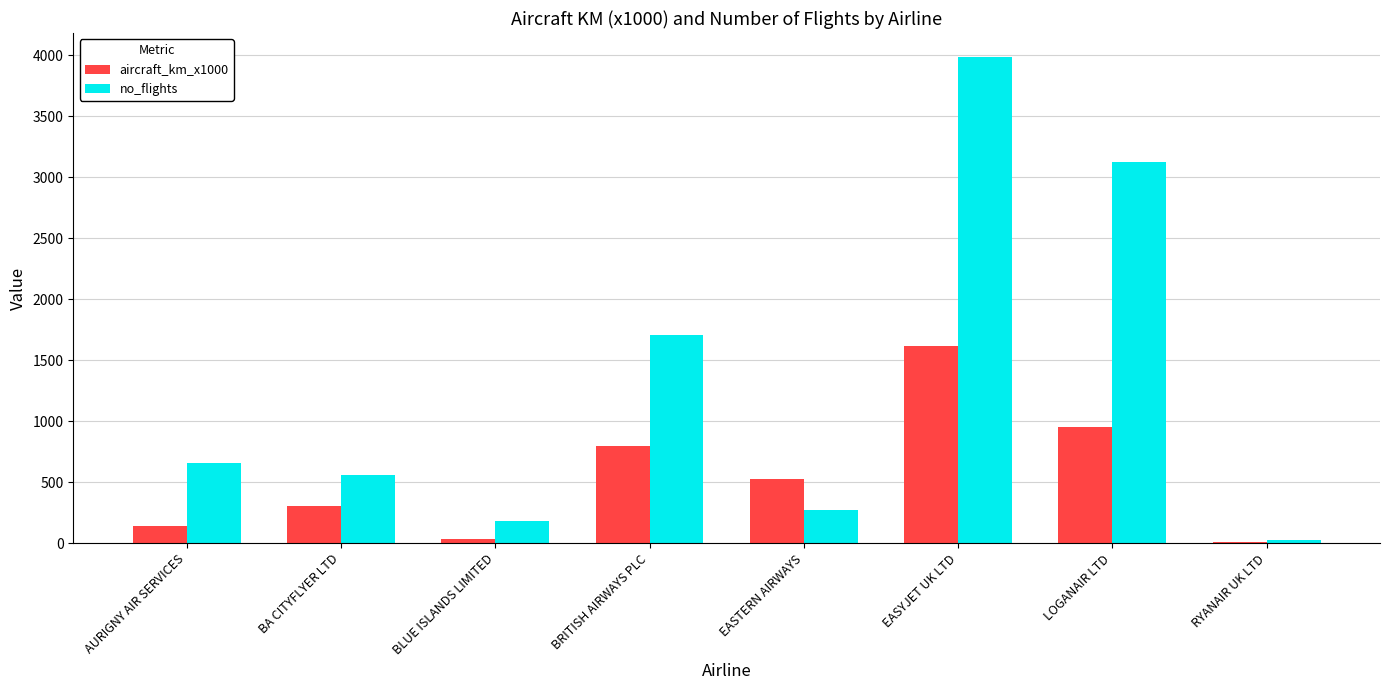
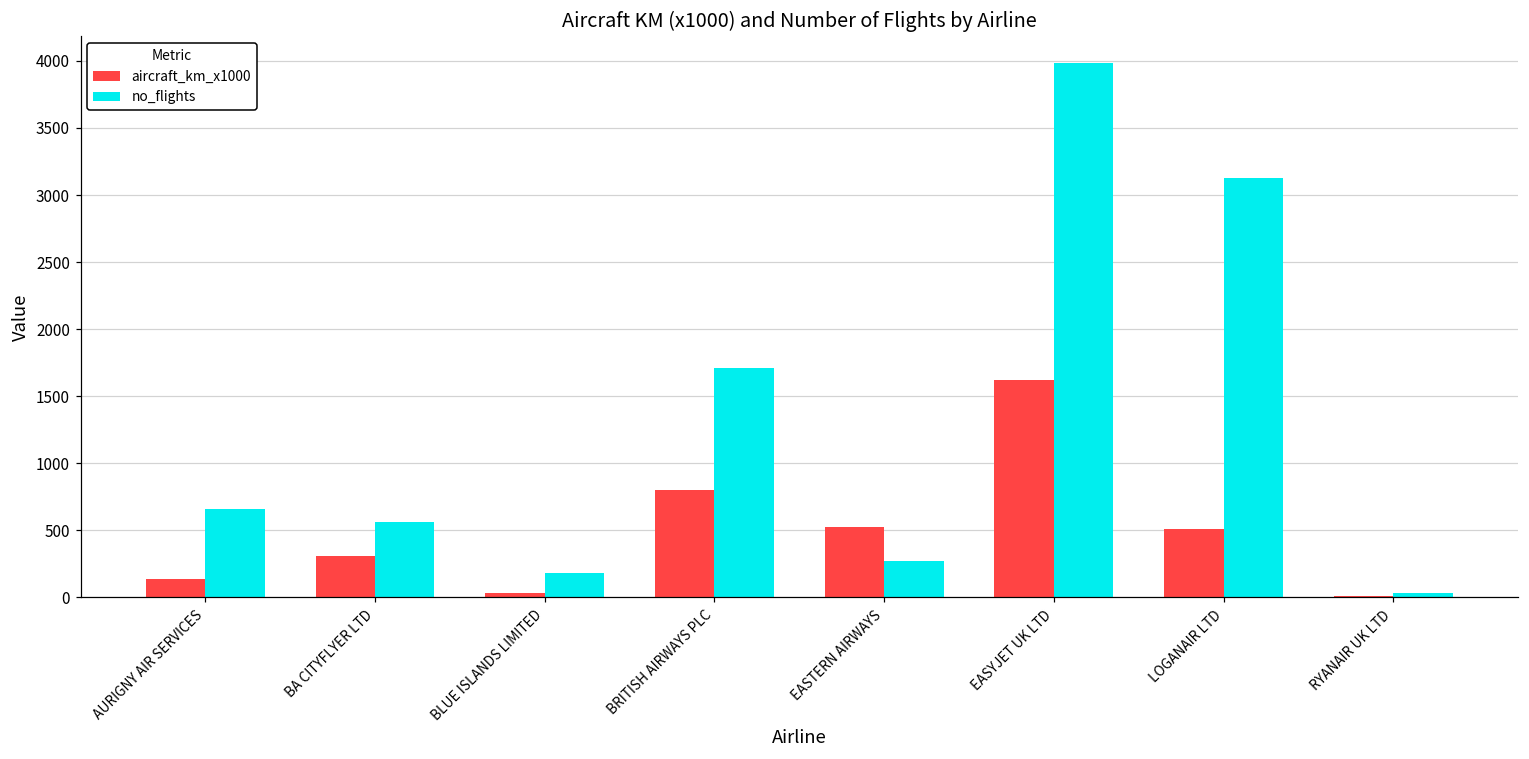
aircraft_km_x1000, LOGANAIR LTD: 950 -> 510
